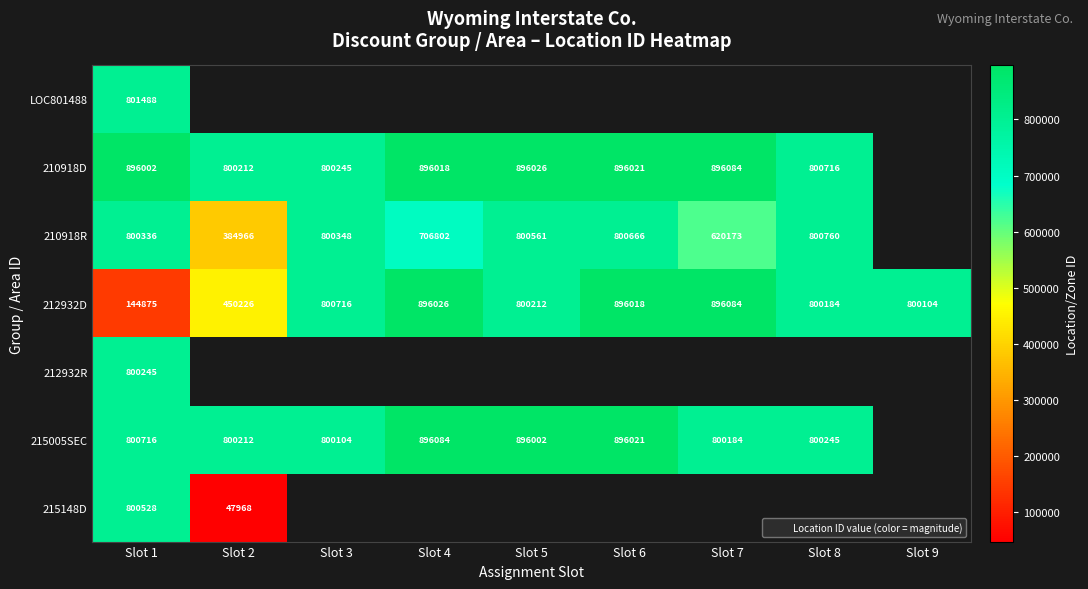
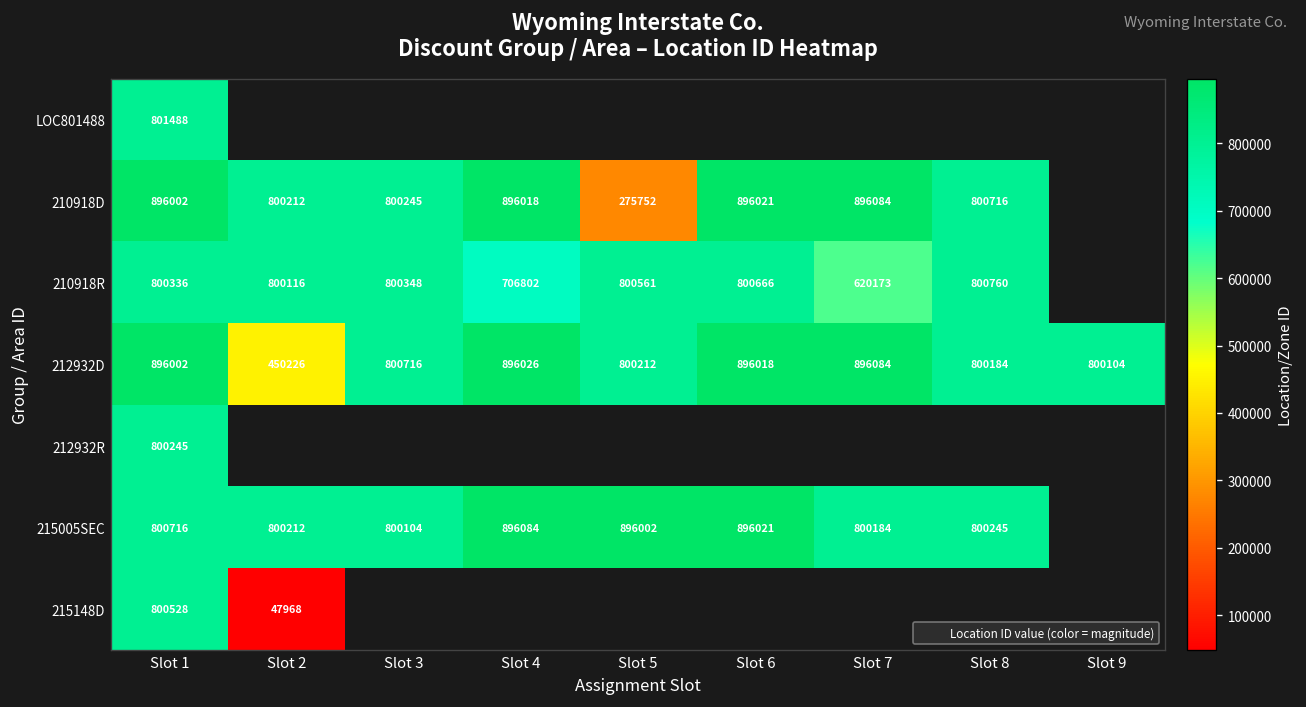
210918D, Slot 5: 896026 -> 275752
210918R, Slot 2: 384966 -> 800116
212932D, Slot 1: 144875 -> 896002
